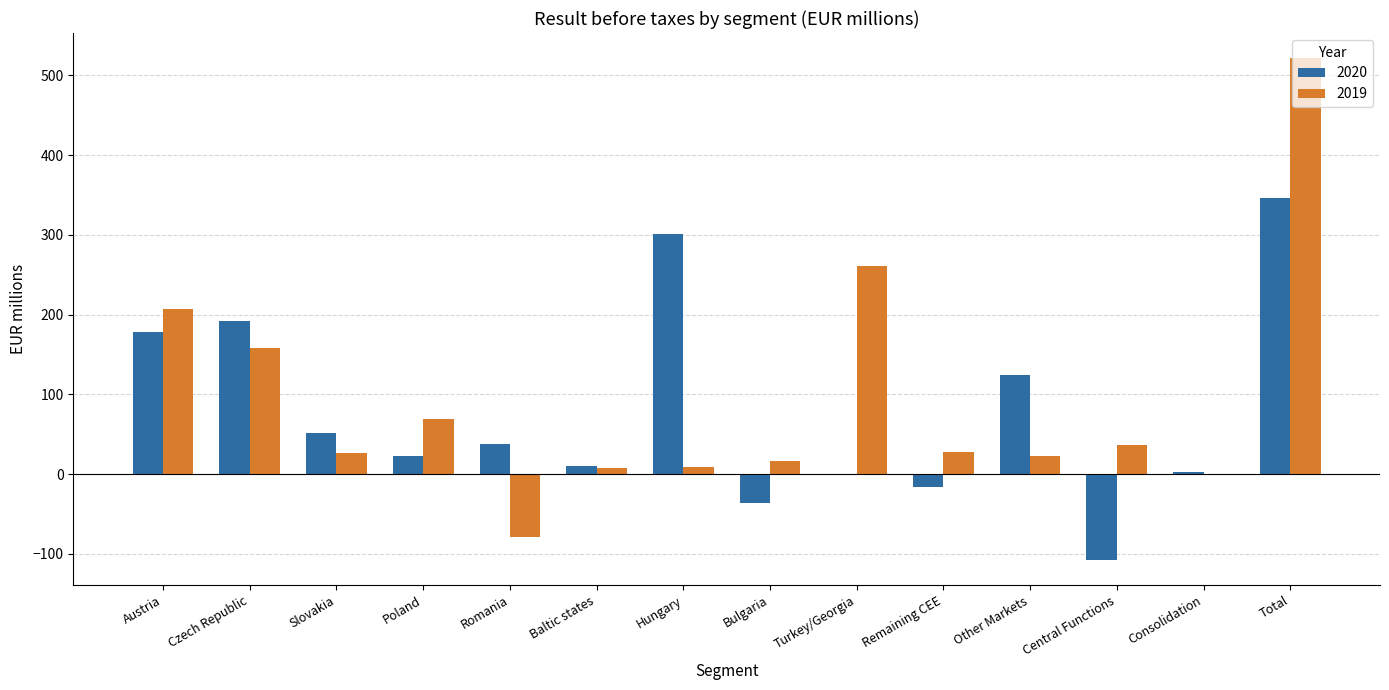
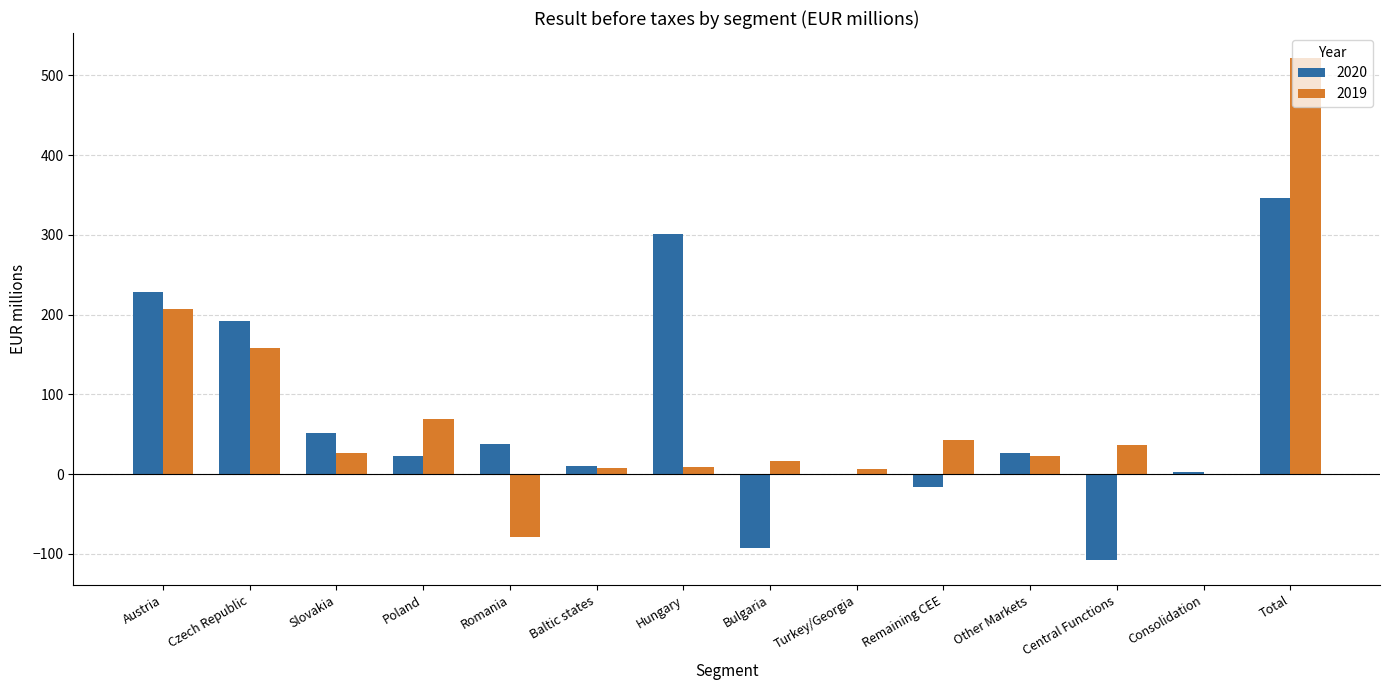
2020, Austria: 180 -> 230
2020, Bulgaria: -40 -> -90
2019, Turkey/Georgia: 260 -> 10
2019, Remaining CEE: 30 -> 40
2020, Other Markets: 120 -> 30
